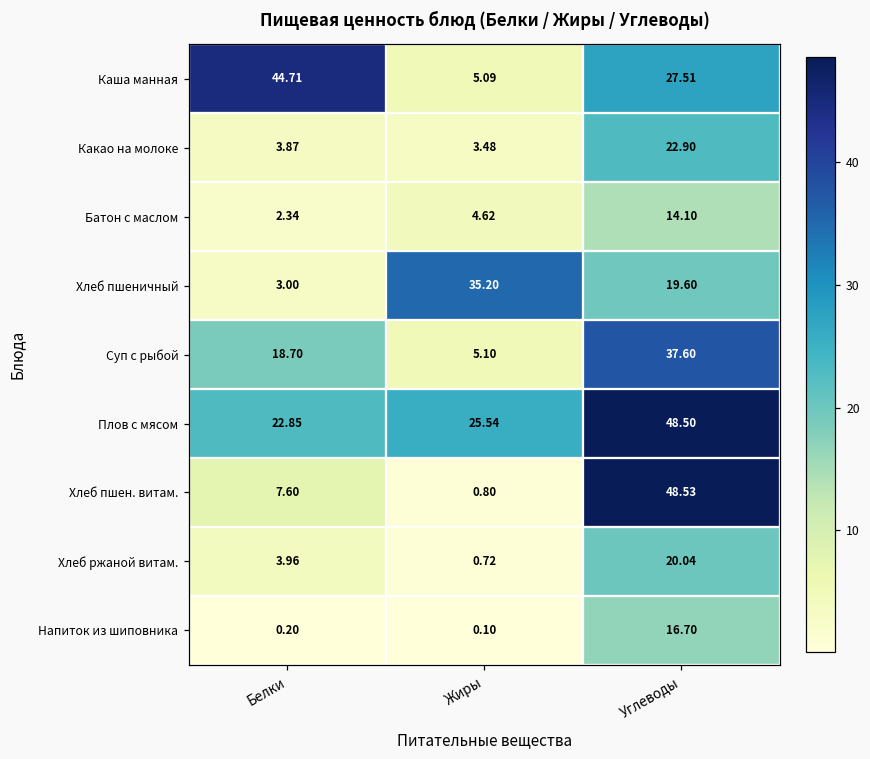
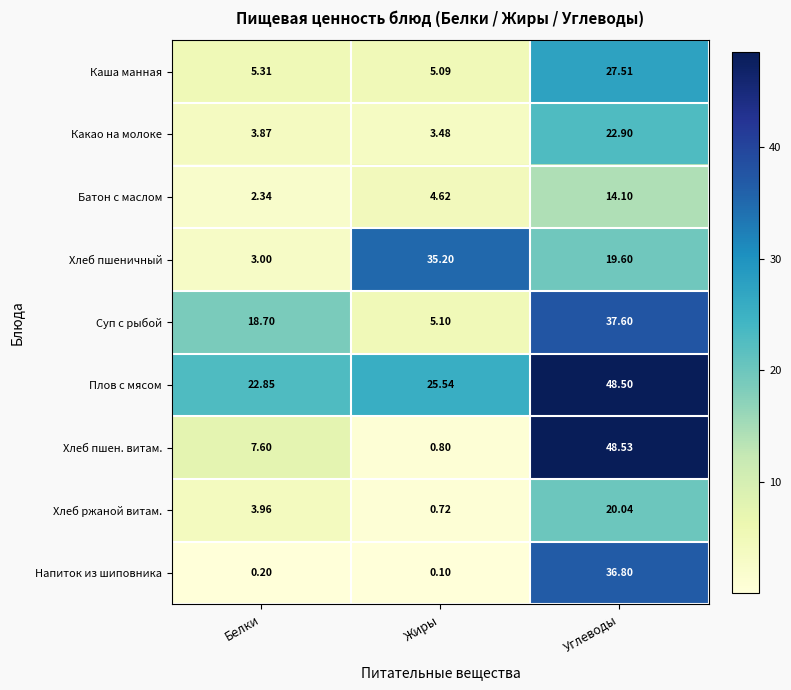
Каша манная, Белки: 44.71 -> 5.31
Напиток из шиповника, Углеводы: 16.70 -> 36.80
